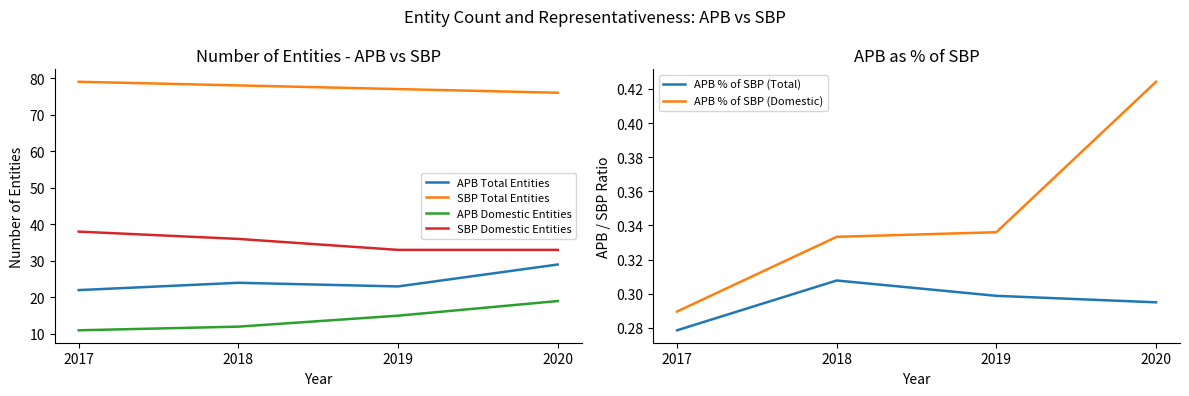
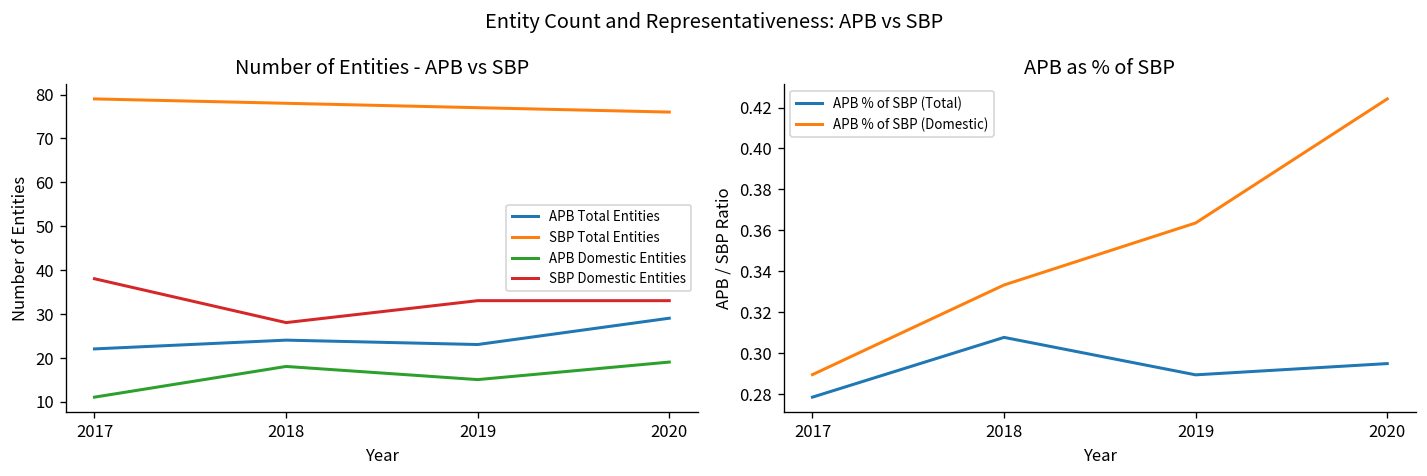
Number of Entities - APB vs SBP, APB Domestic Entities, 2018: 12 -> 18
Number of Entities - APB vs SBP, SBP Domestic Entities, 2018: 36 -> 28
APB as % of SBP, APB % of SBP (Total), 2019: 0.299 -> 0.289
APB as % of SBP, APB % of SBP (Domestic), 2019: 0.336 -> 0.364
